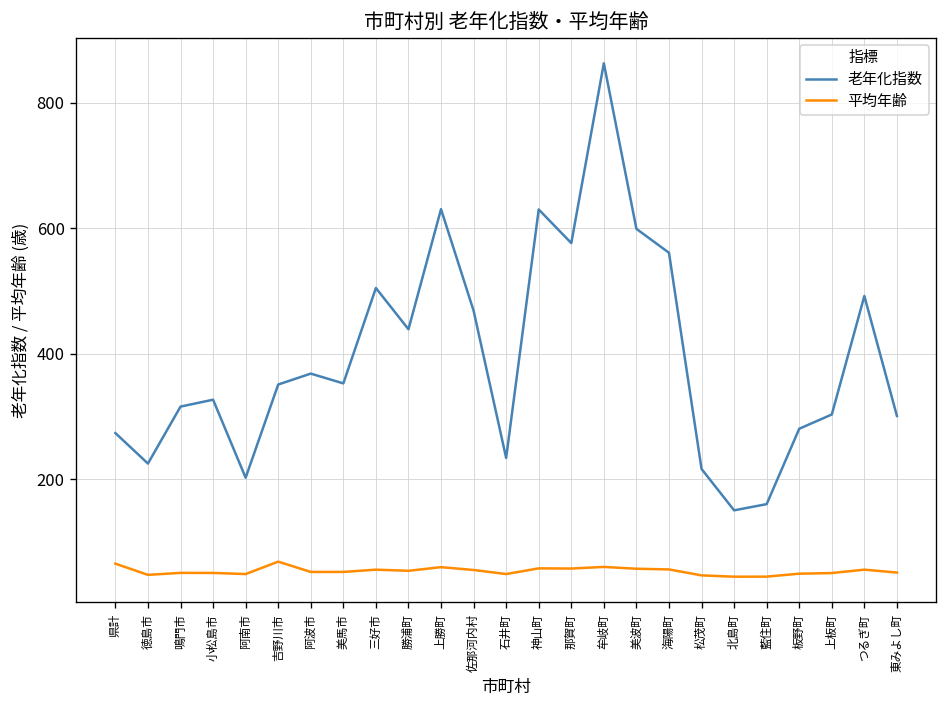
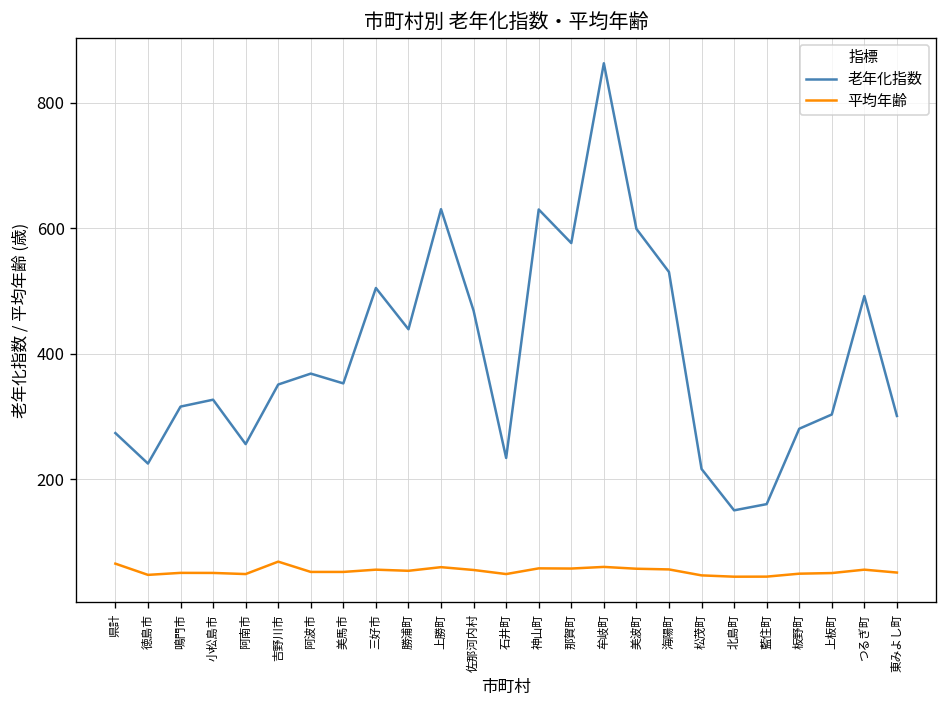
老年化指数, 阿南市: 200 -> 260
老年化指数, 海陽町: 560 -> 530
